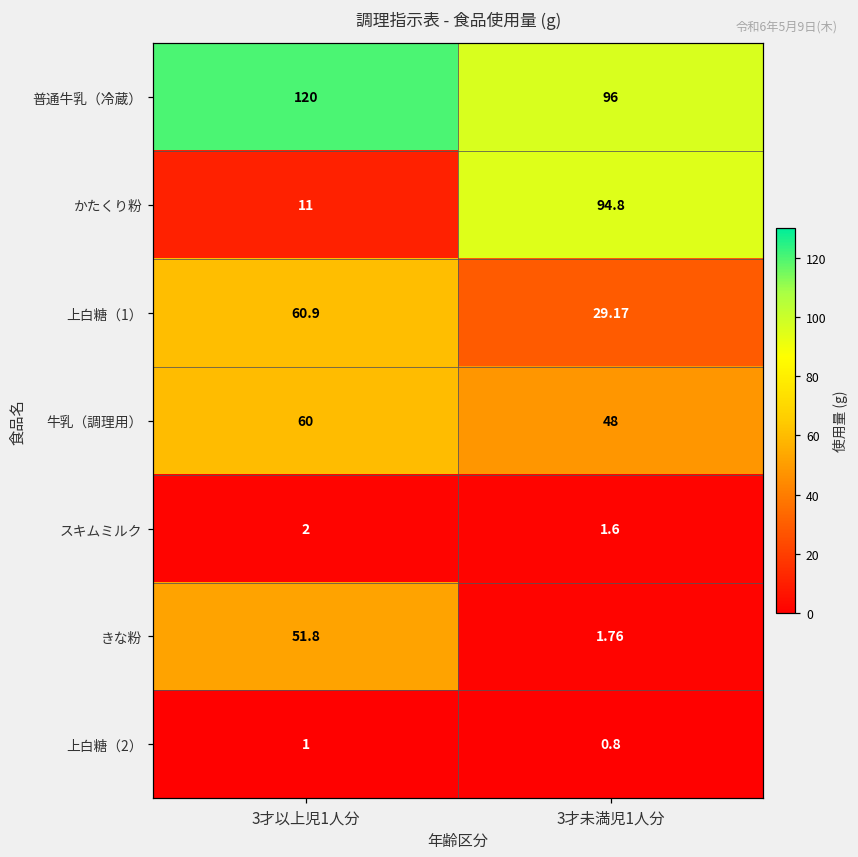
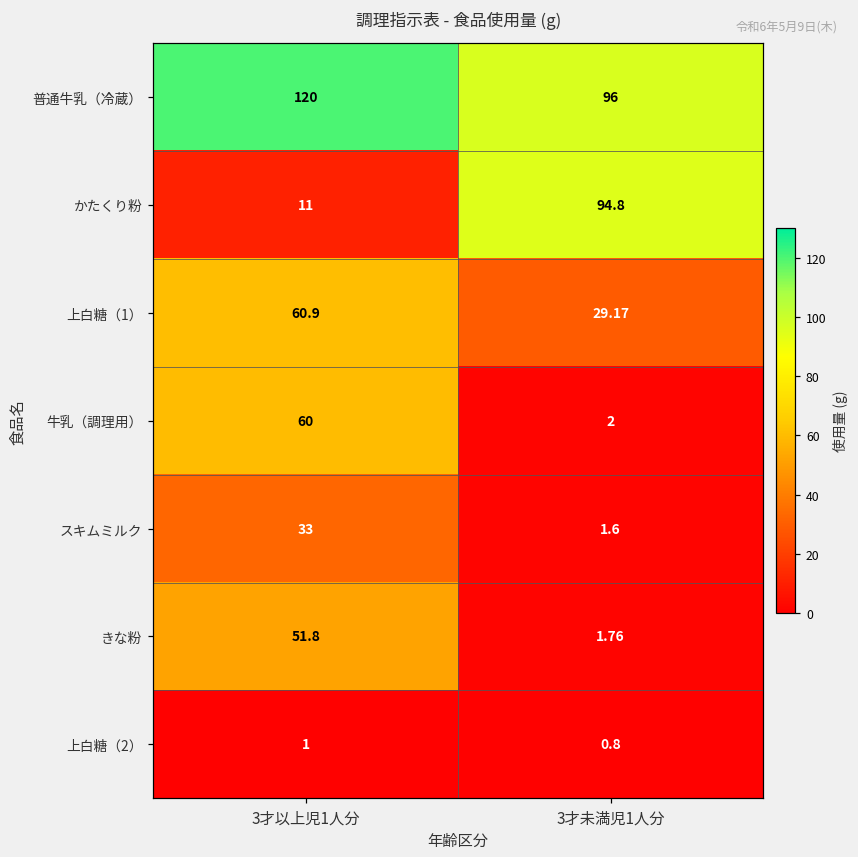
牛乳（調理用）, 3才未満児1人分: 48 -> 2
スキムミルク, 3才以上児1人分: 2 -> 33
